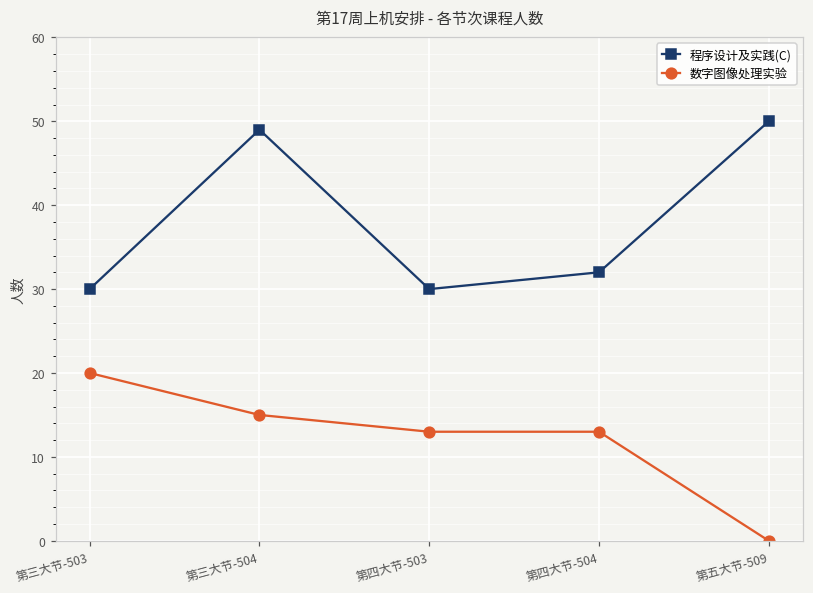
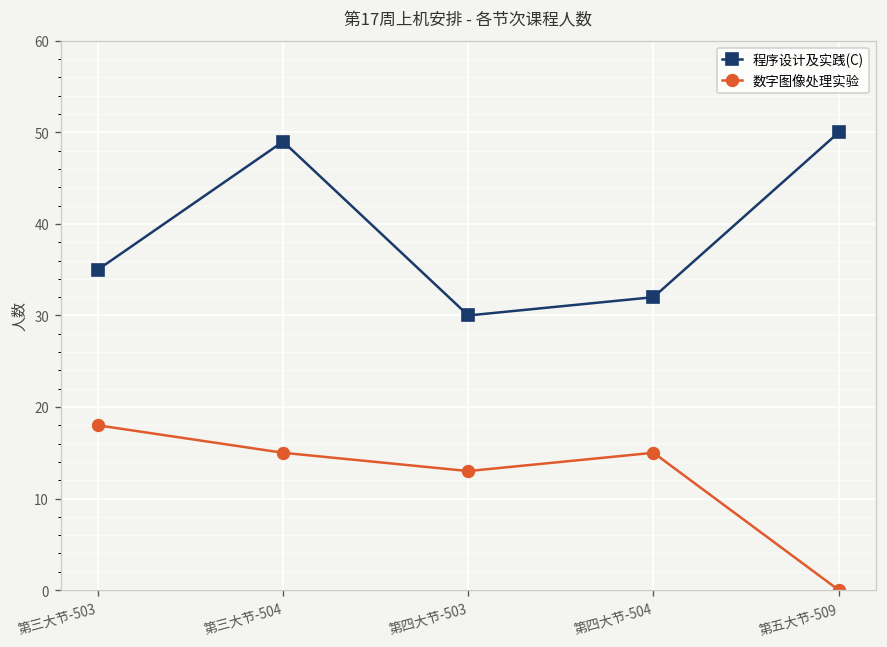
程序设计及实践(C), 第三大节-503: 30 -> 35
数字图像处理实验, 第三大节-503: 20 -> 18
数字图像处理实验, 第四大节-504: 13 -> 15
